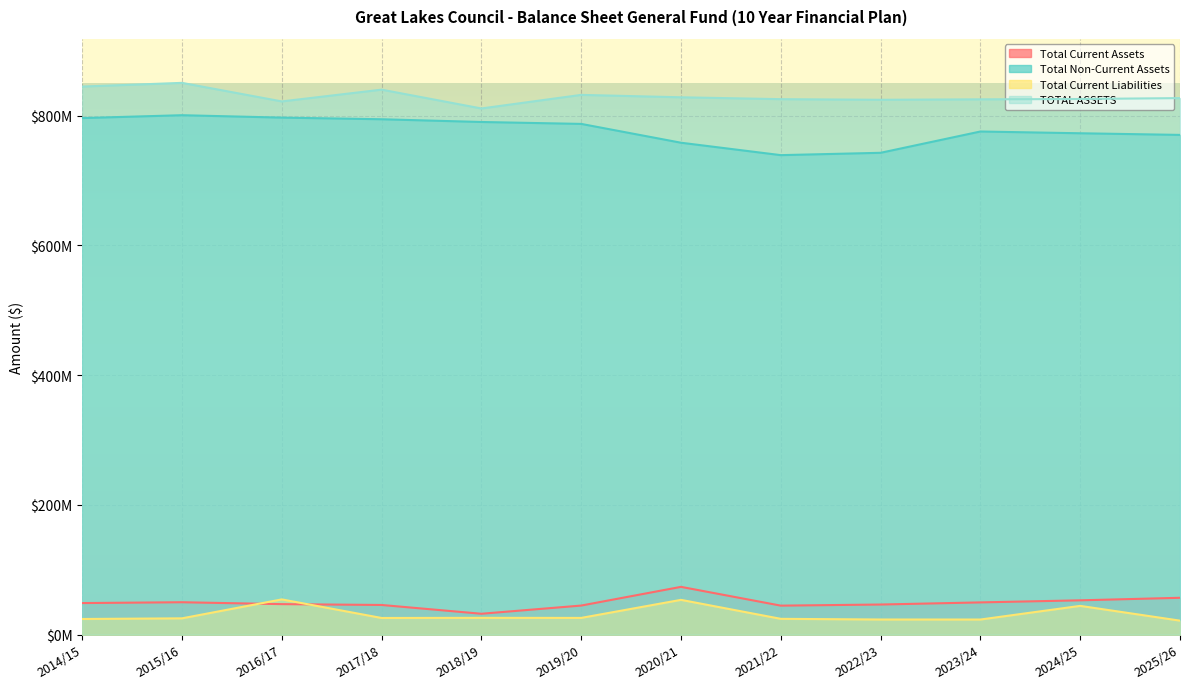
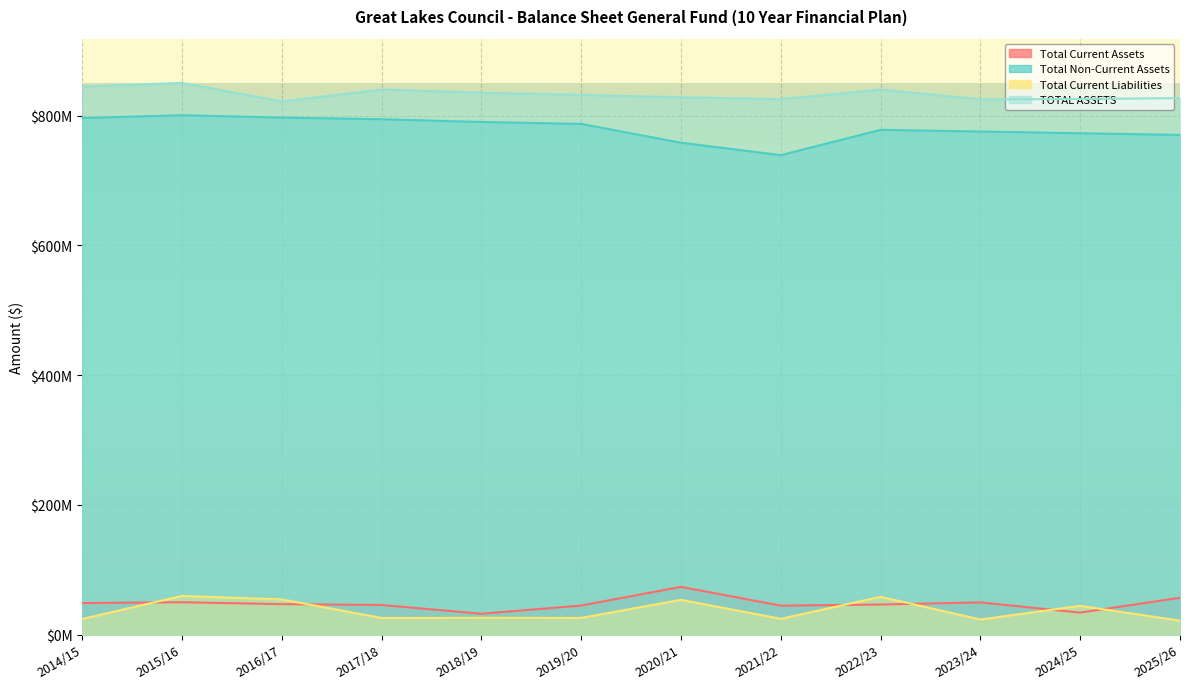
Total Current Liabilities, 2015/16: $30000000 -> $60000000
TOTAL ASSETS, 2018/19: $810000000 -> $840000000
Total Non-Current Assets, 2022/23: $740000000 -> $780000000
Total Current Liabilities, 2022/23: $20000000 -> $60000000
TOTAL ASSETS, 2022/23: $820000000 -> $840000000
Total Current Assets, 2024/25: $50000000 -> $30000000
